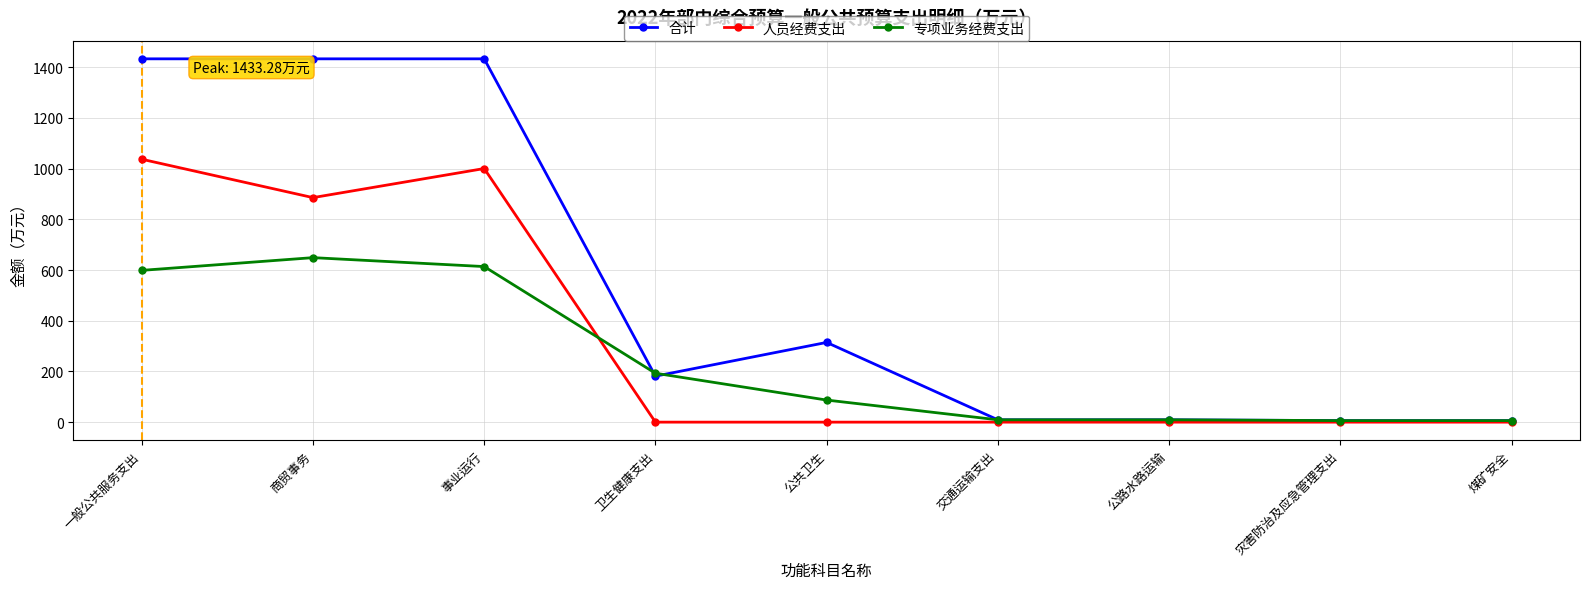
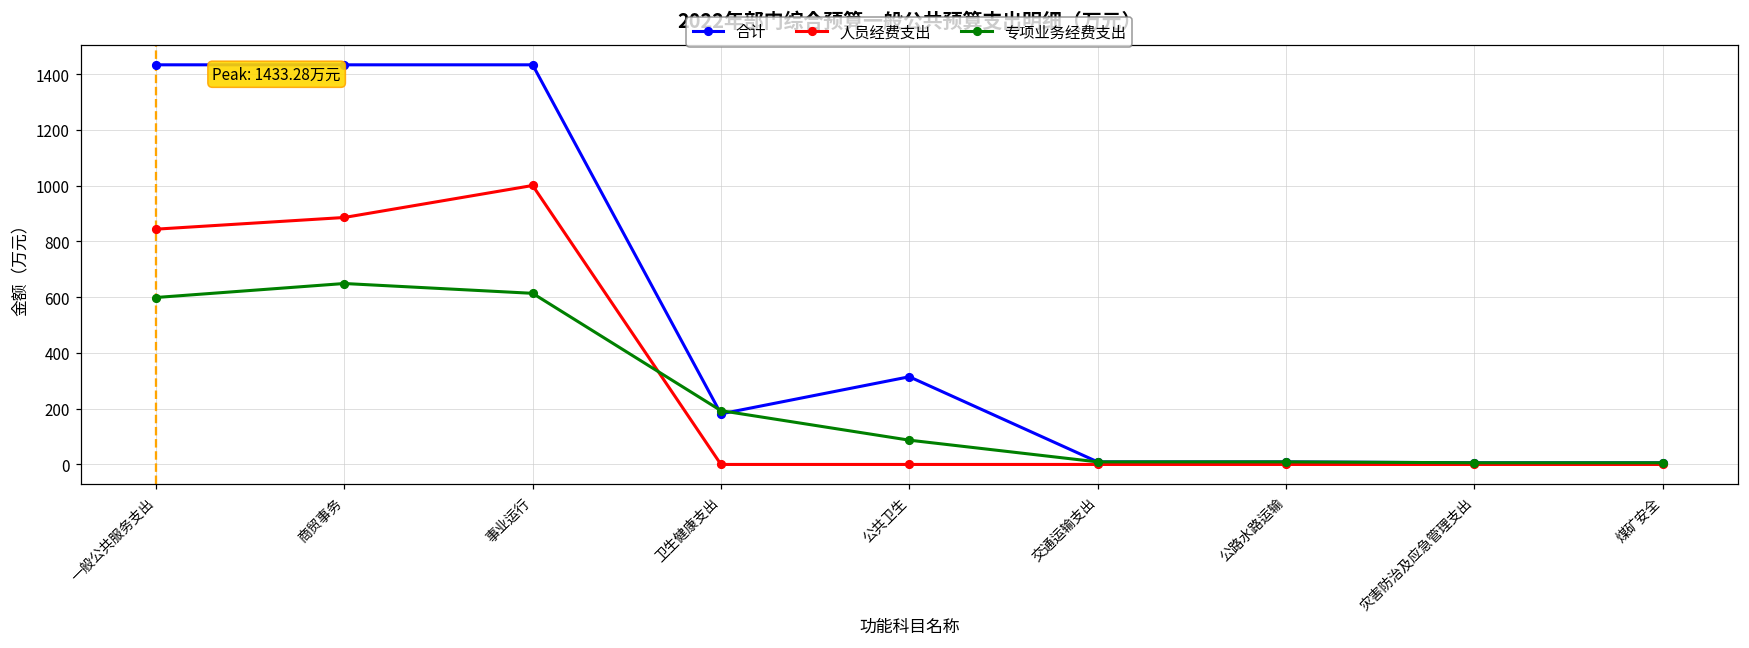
人员经费支出, 一般公共服务支出: 1040 -> 840
